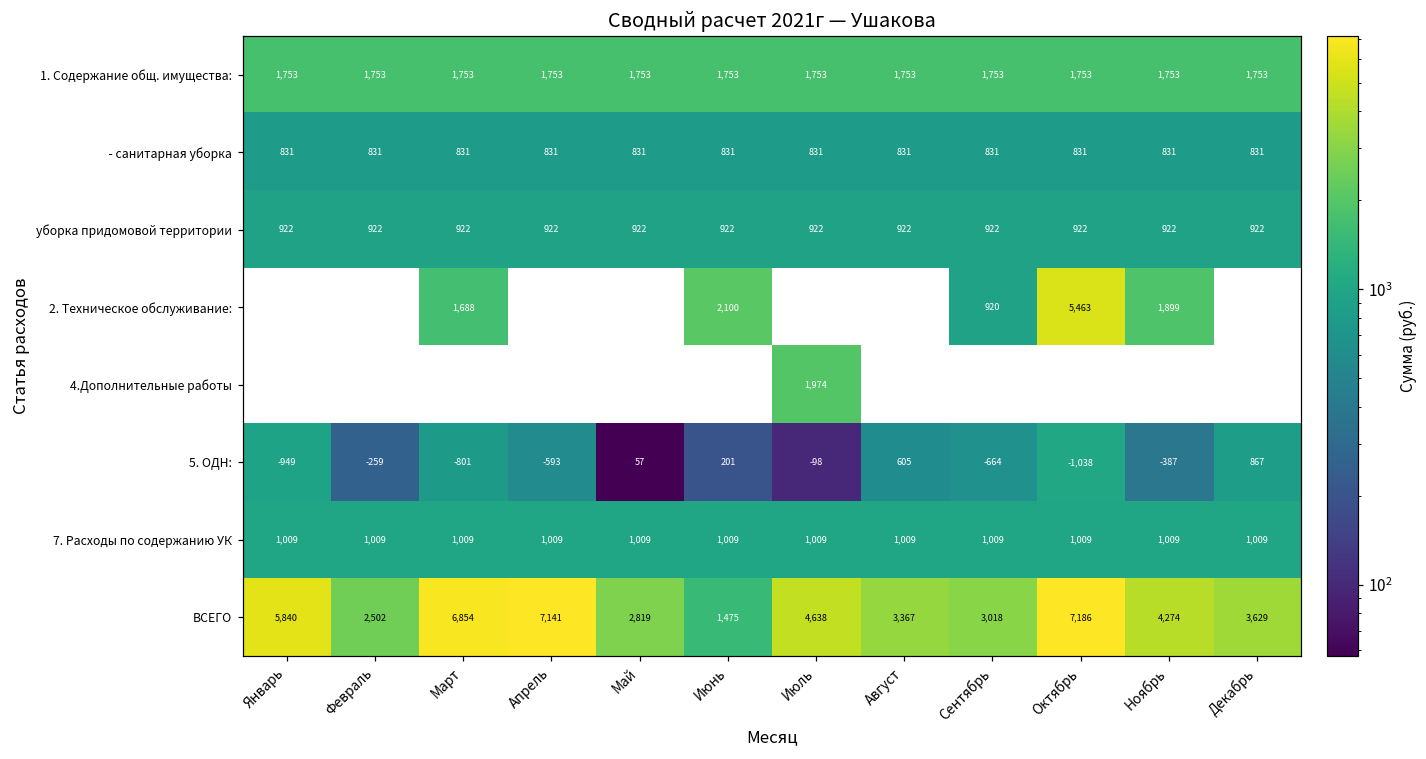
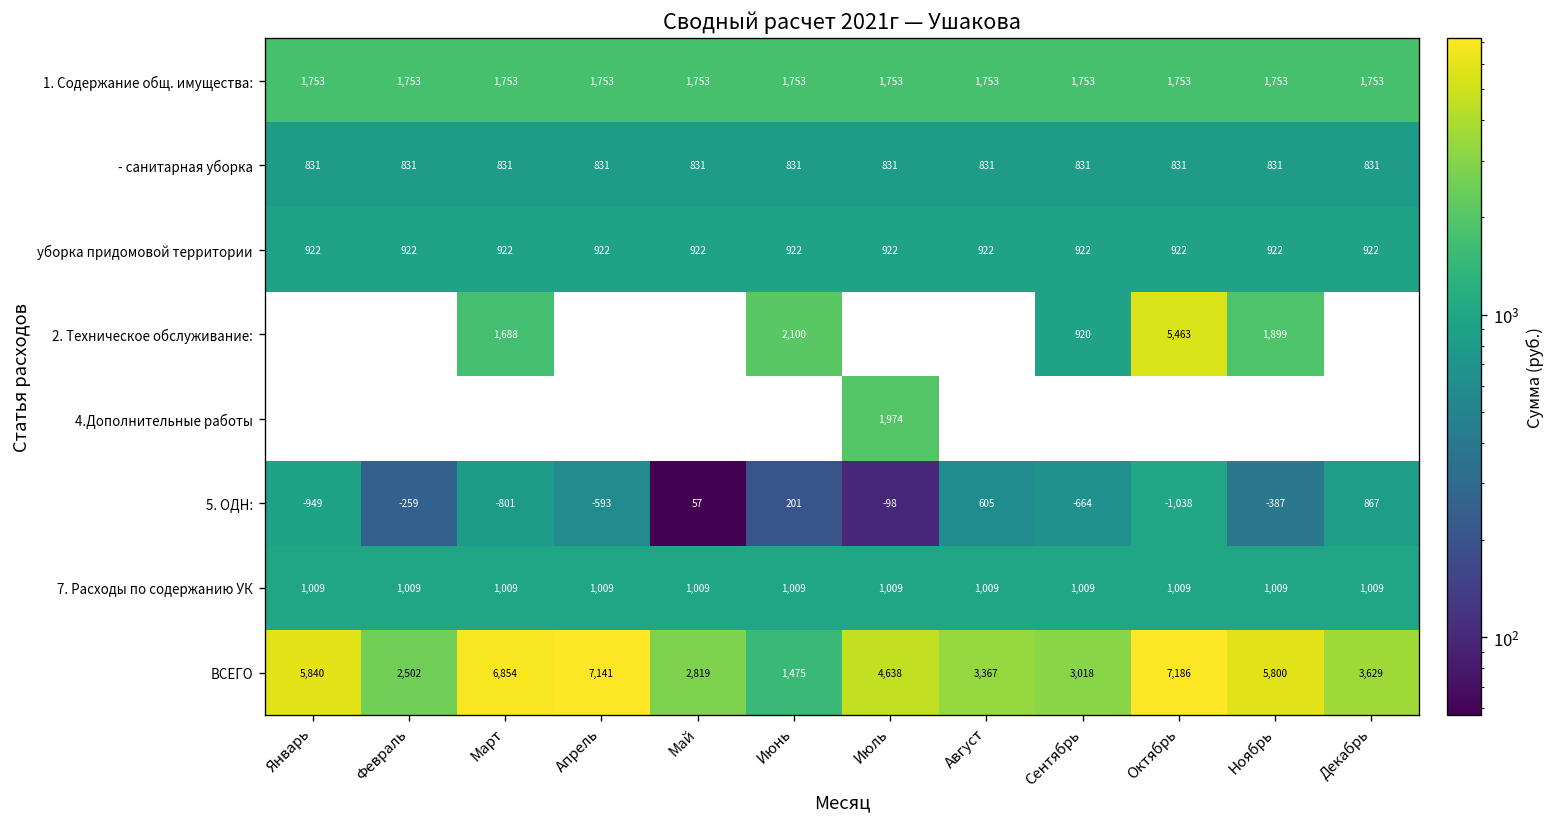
ВСЕГО, Ноябрь: 4,274 -> 5,800
